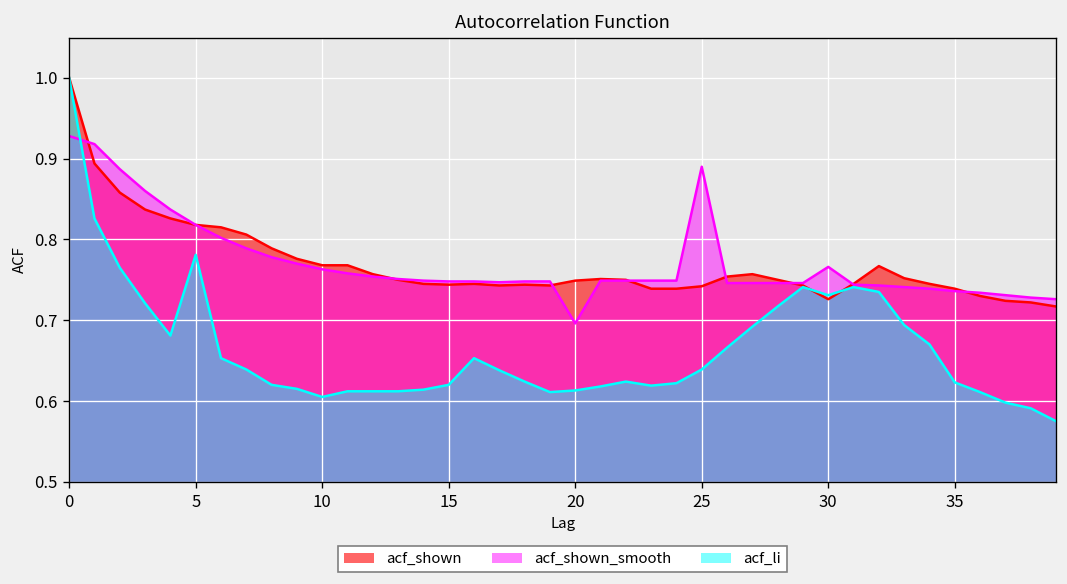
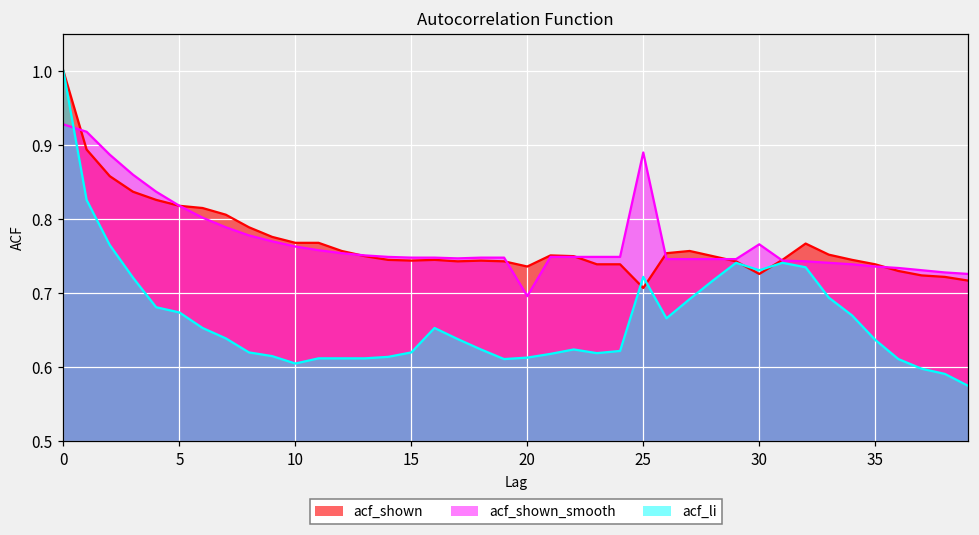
acf_li, 5: 0.78 -> 0.67
acf_shown, 20: 0.75 -> 0.74
acf_shown, 25: 0.74 -> 0.71
acf_li, 25: 0.64 -> 0.72
acf_li, 35: 0.62 -> 0.64
